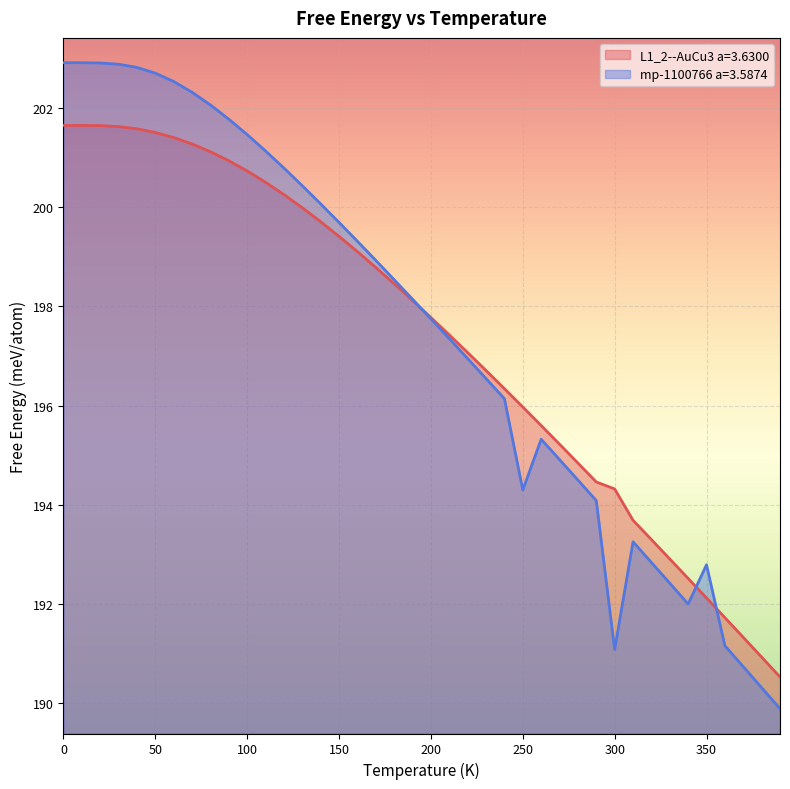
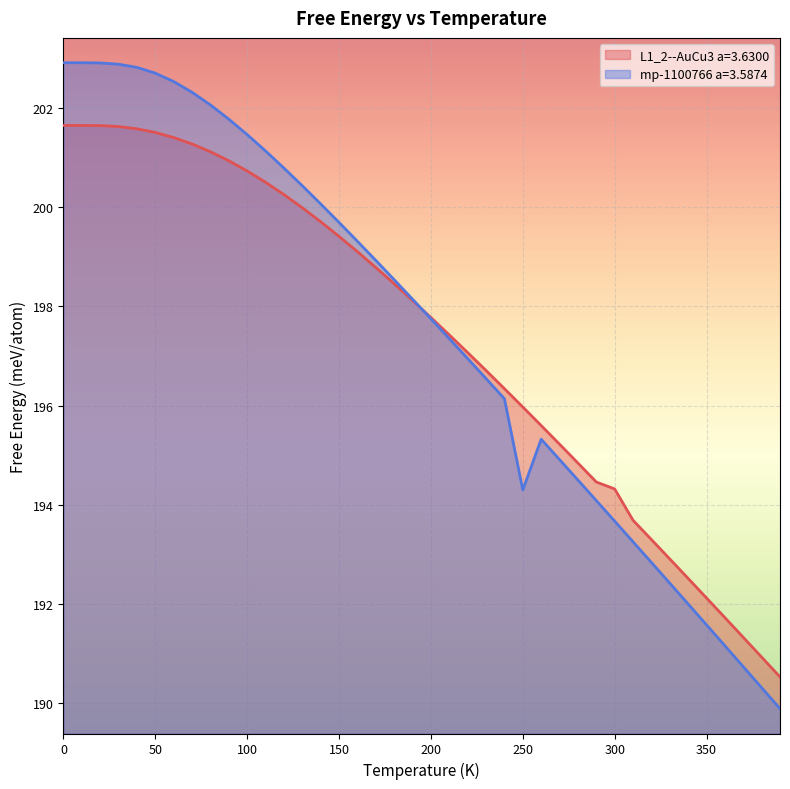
mp-1100766 a=3.5874, 300: 191.1 -> 193.7
mp-1100766 a=3.5874, 350: 192.8 -> 191.6
